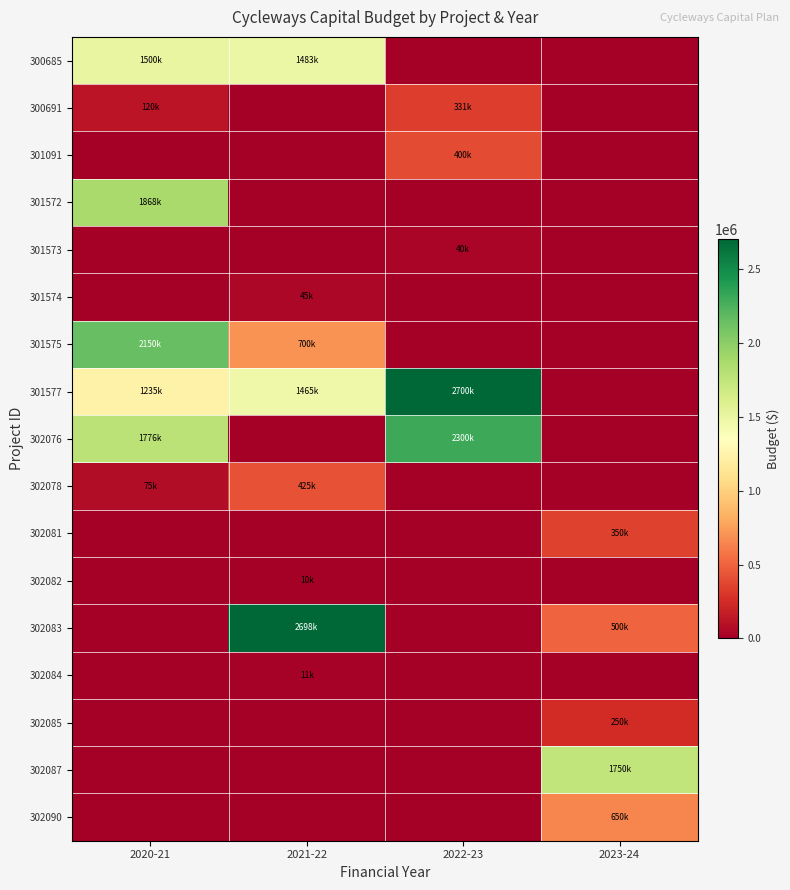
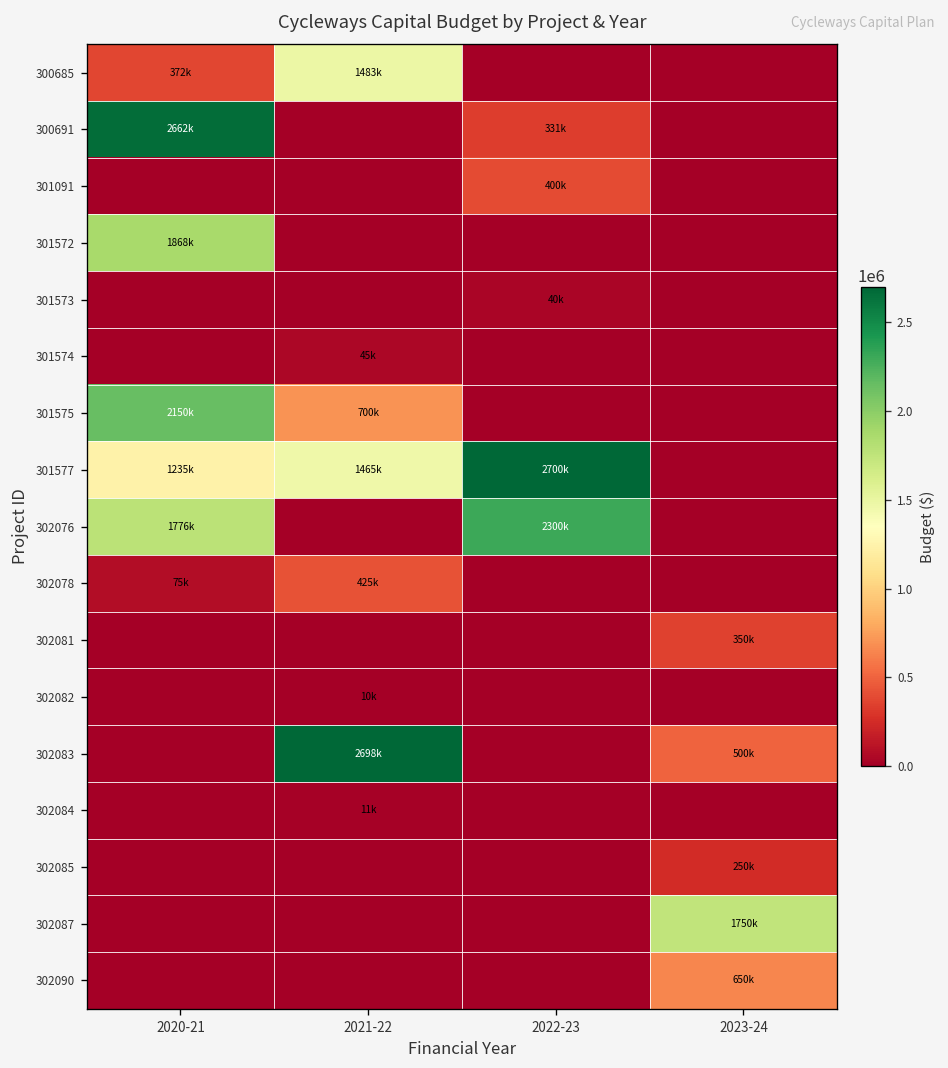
300685, 2020-21: 1500k -> 372k
300691, 2020-21: 120k -> 2662k
